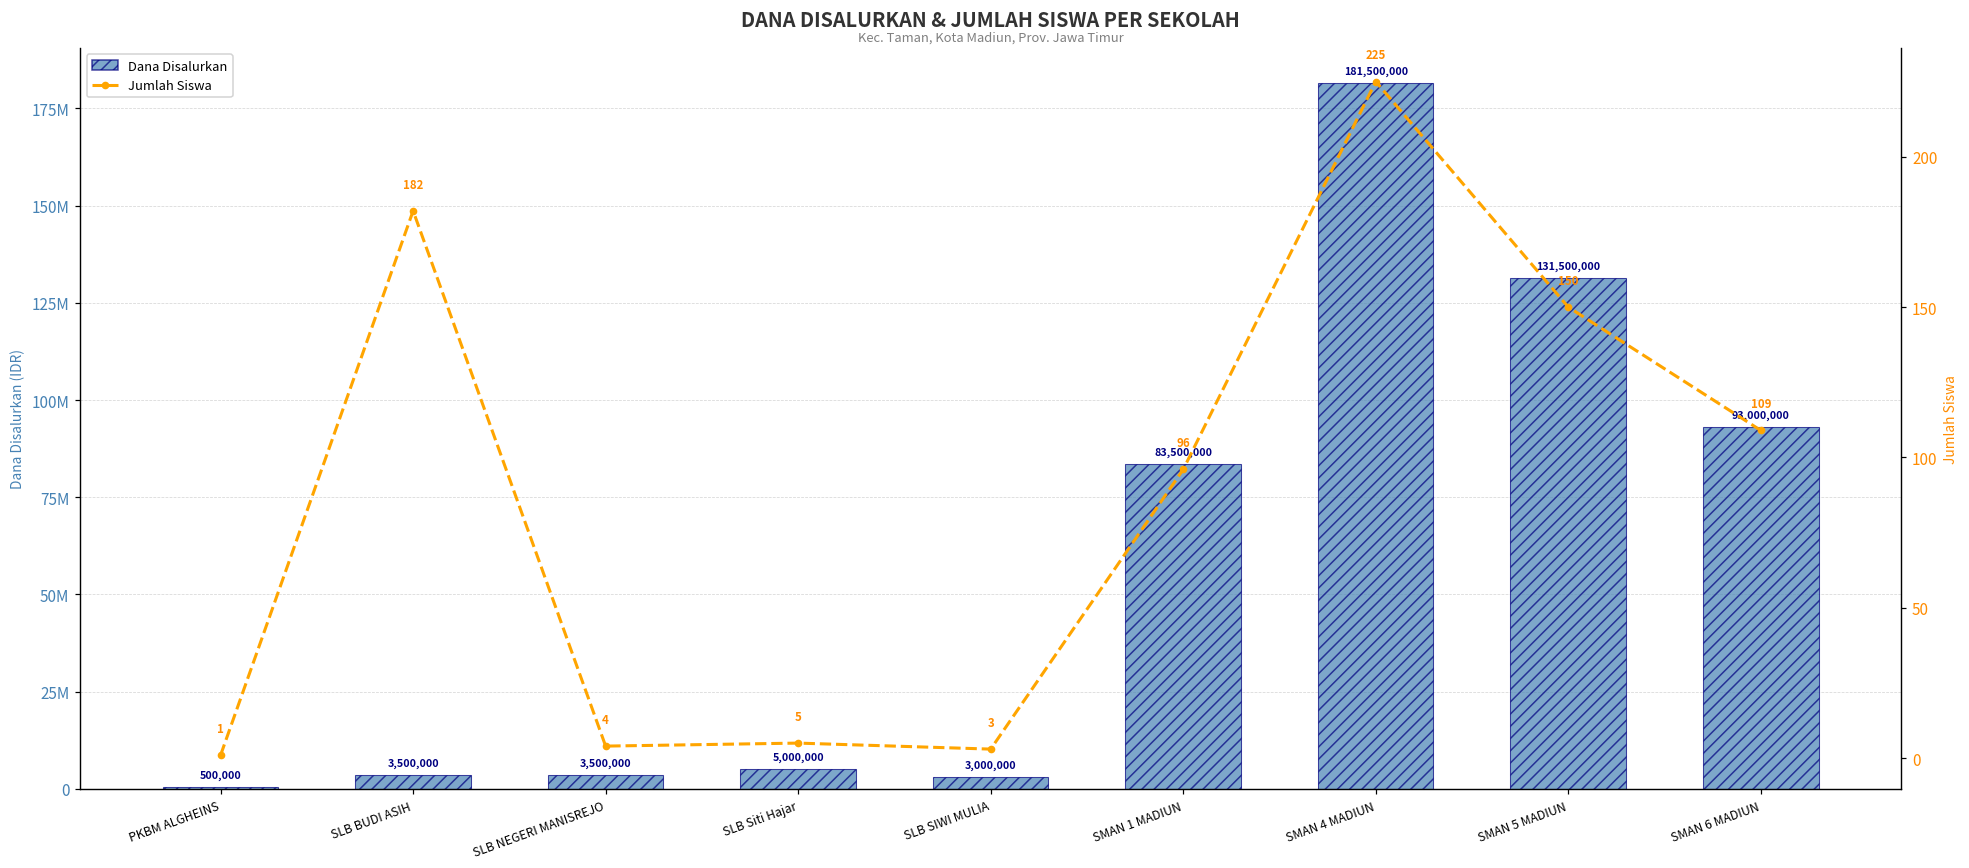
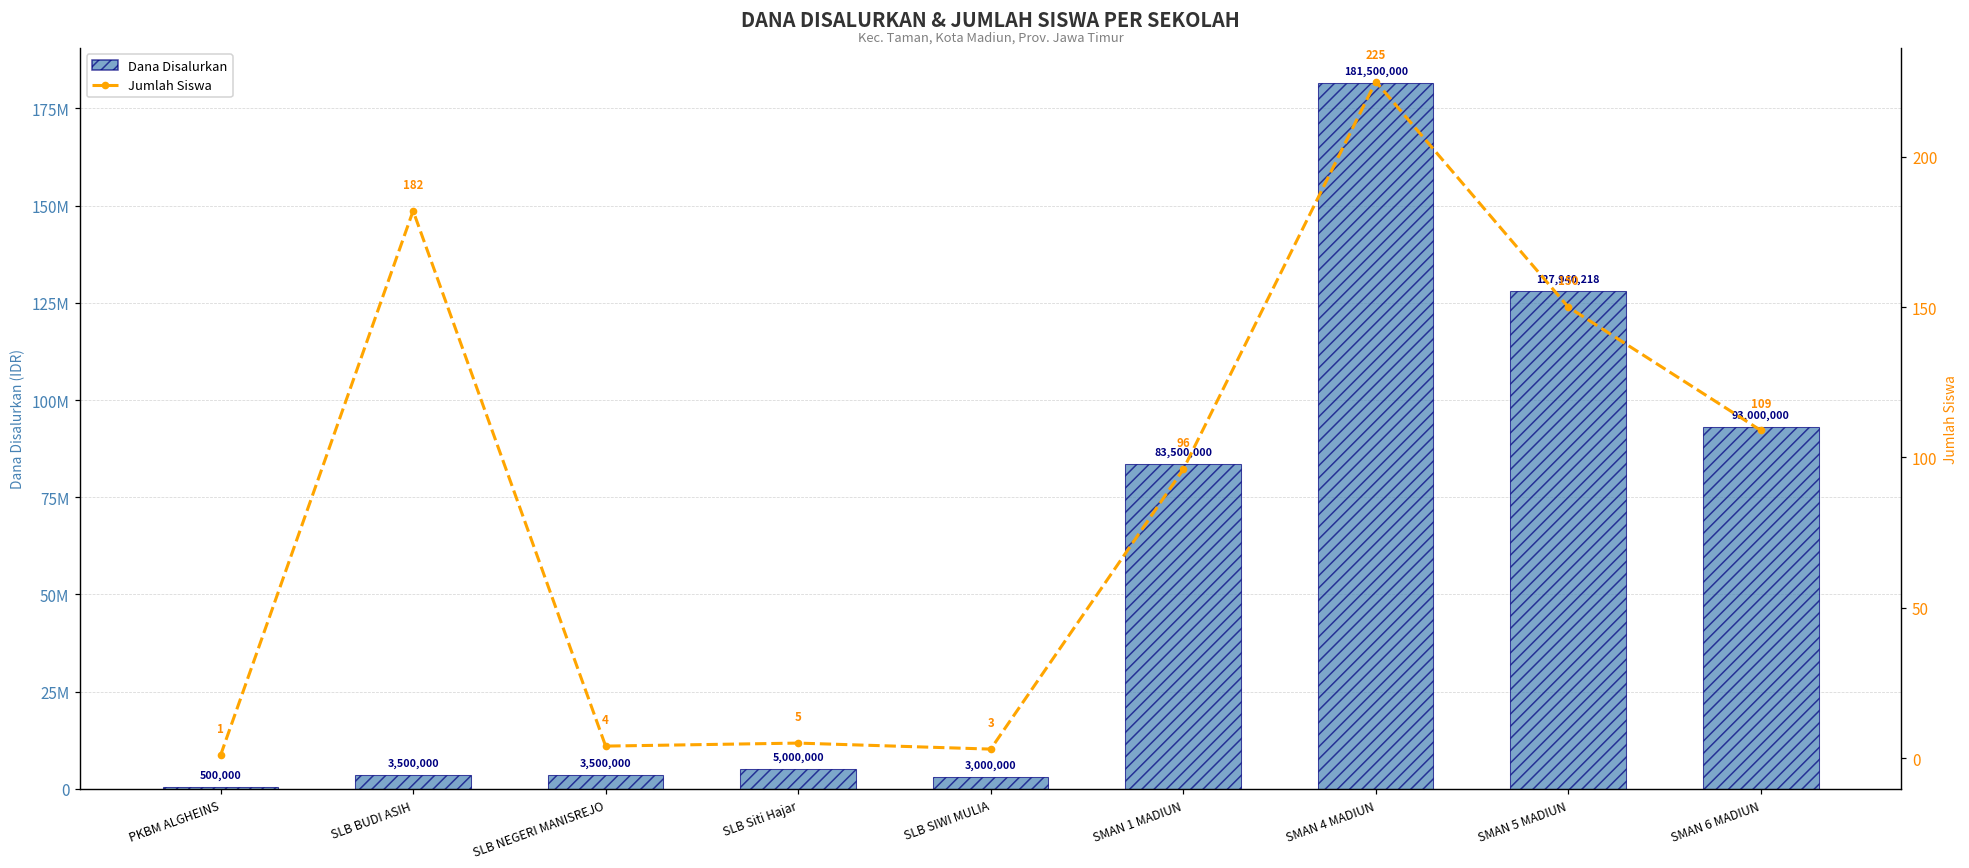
Dana Disalurkan, SMAN 5 MADIUN: 131,500,000 -> 127,940,218
